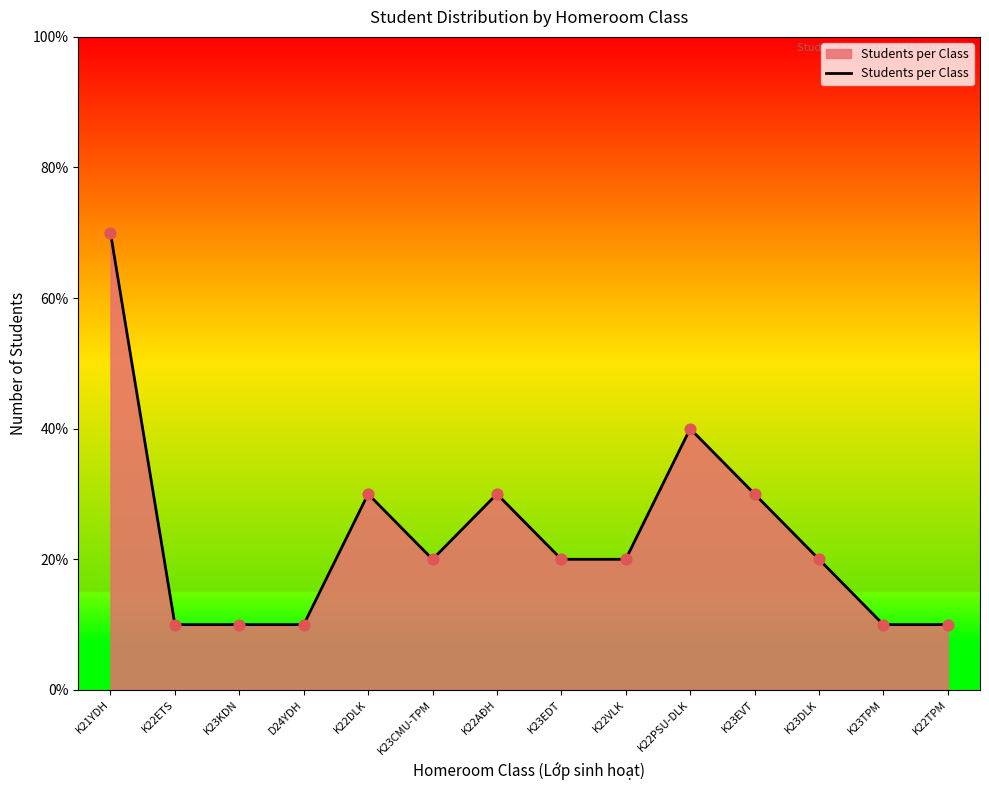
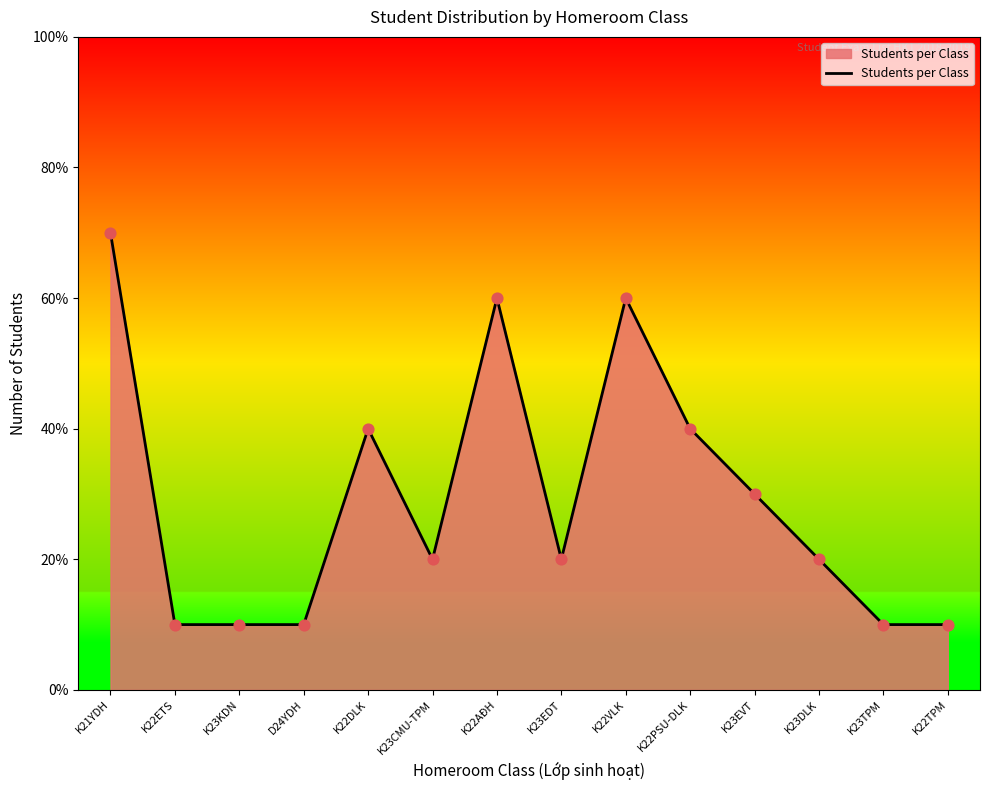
K22DLK: 30% -> 40%
K22AĐH: 30% -> 60%
K22VLK: 20% -> 60%
